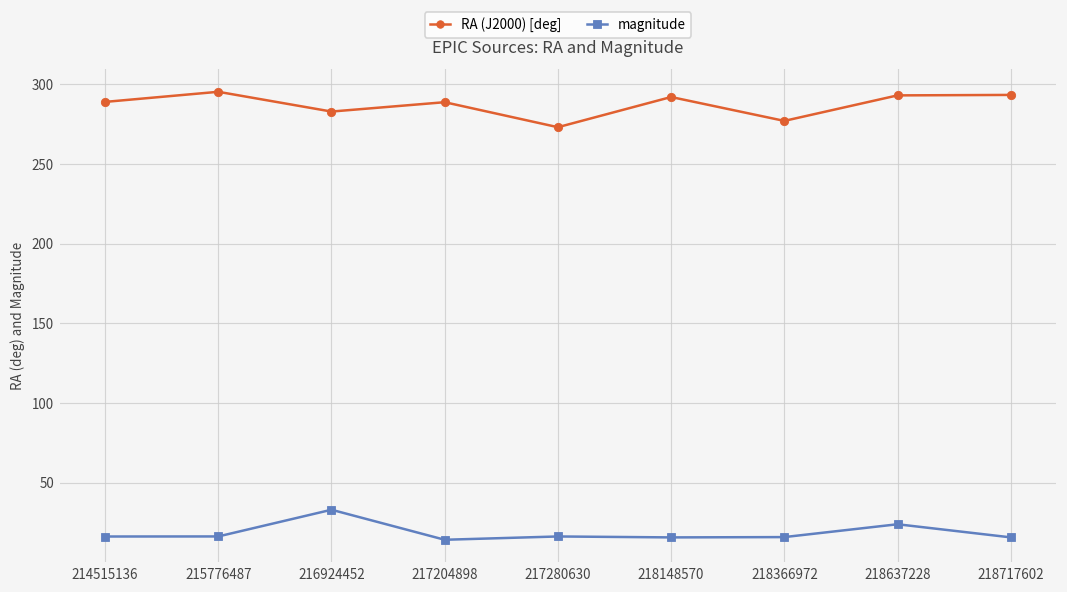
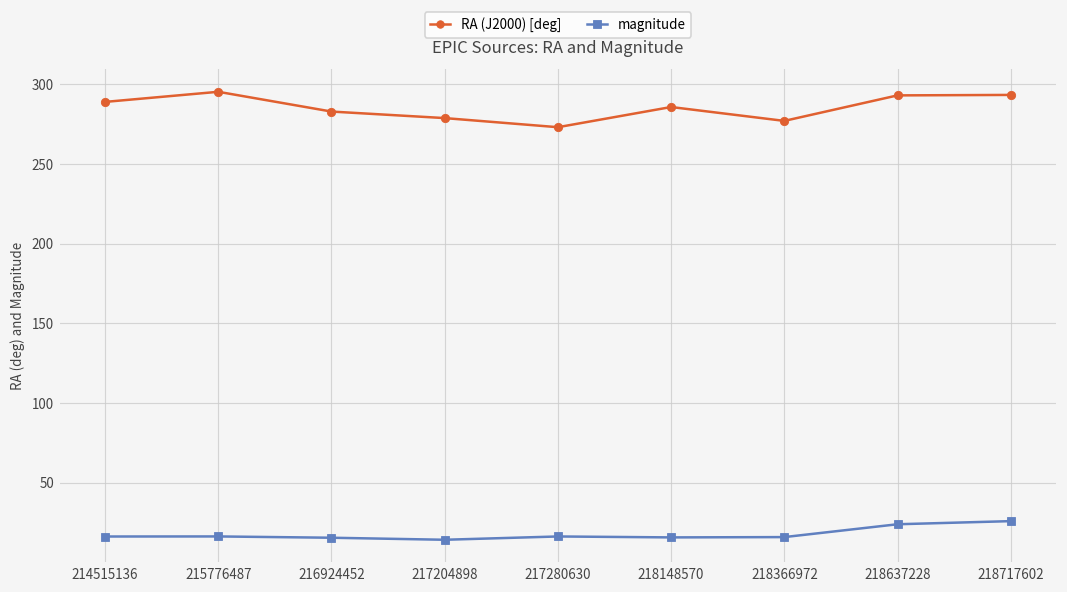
magnitude, 216924452: 33 -> 16
RA (J2000) [deg], 217204898: 289 -> 279
RA (J2000) [deg], 218148570: 292 -> 286
magnitude, 218717602: 16 -> 26
